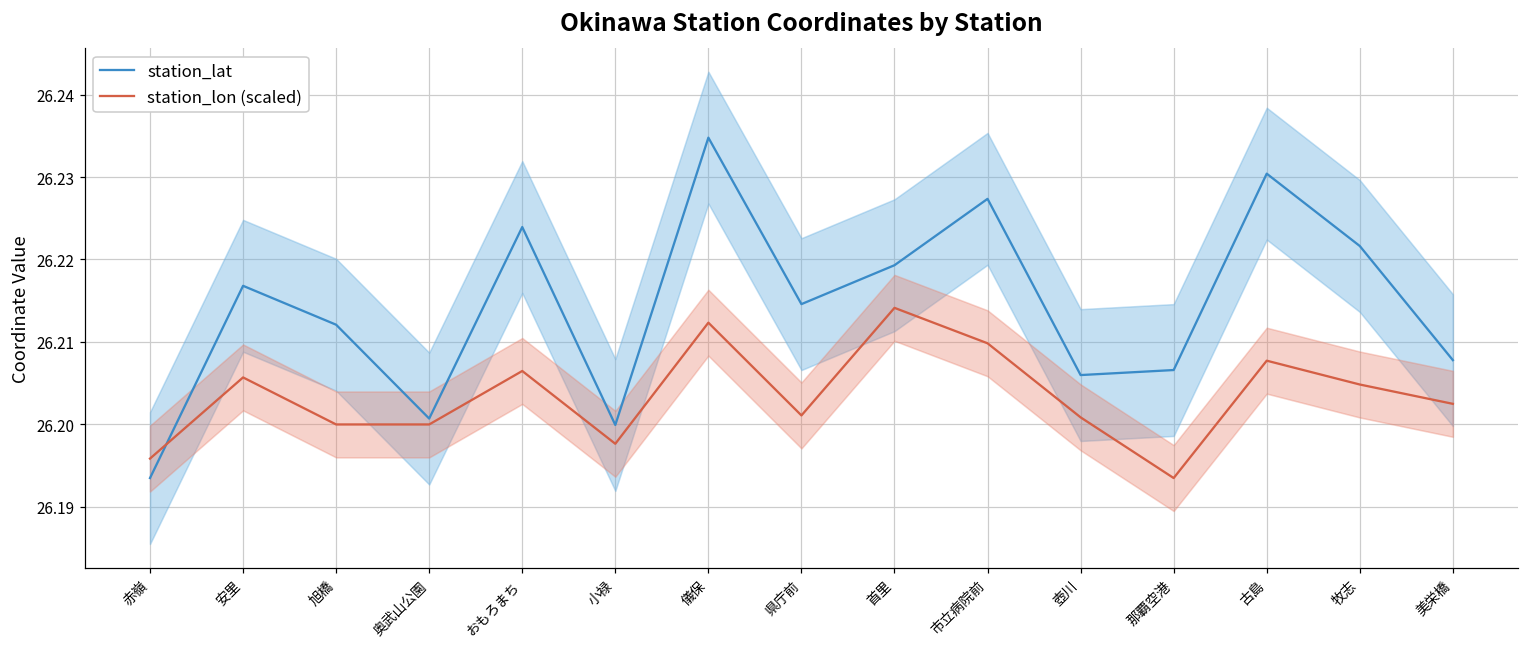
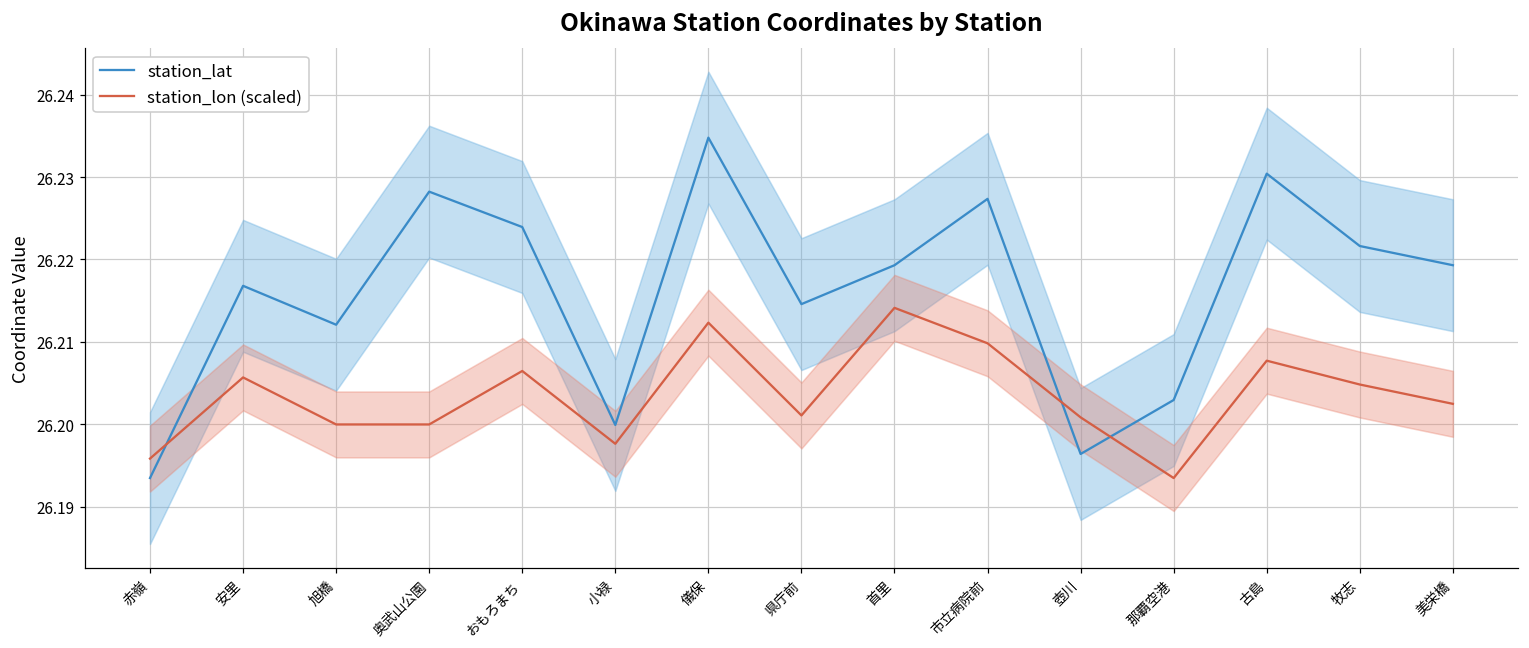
station_lat, 奥武山公園: 26.201 -> 26.228
station_lat, 壺川: 26.206 -> 26.196
station_lat, 那覇空港: 26.207 -> 26.203
station_lat, 美栄橋: 26.208 -> 26.219
